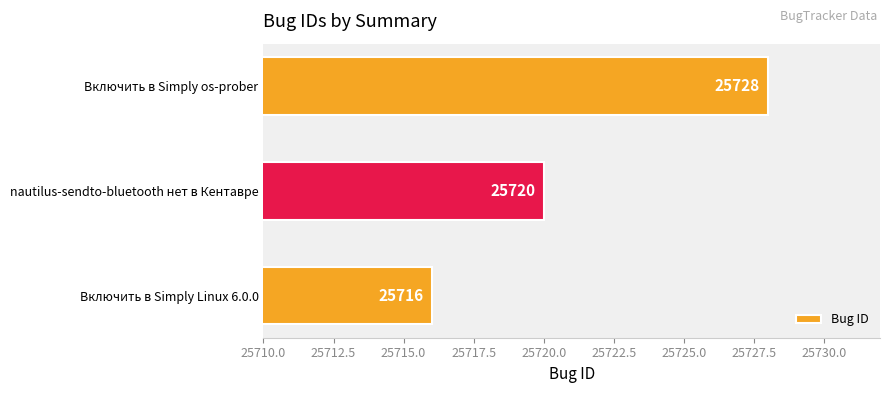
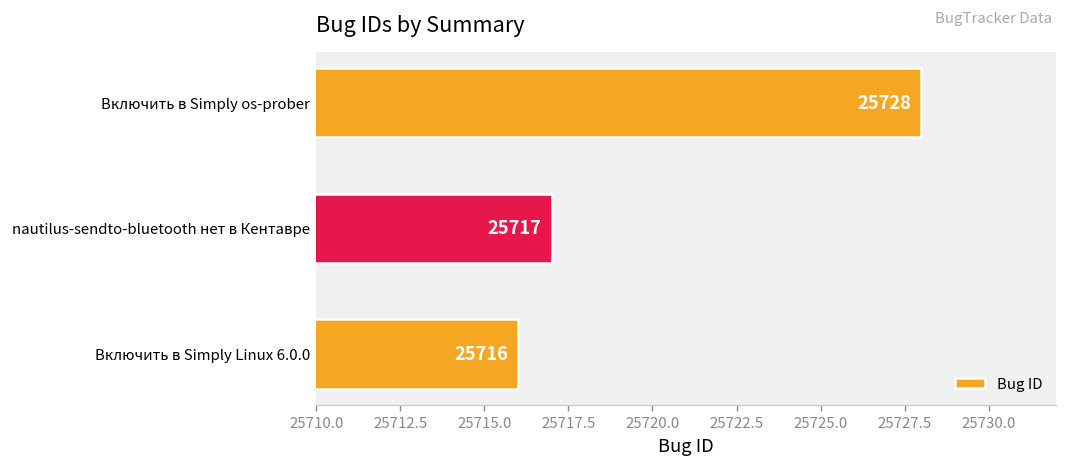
nautilus-sendto-bluetooth нет в Кентавре: 25720 -> 25717
